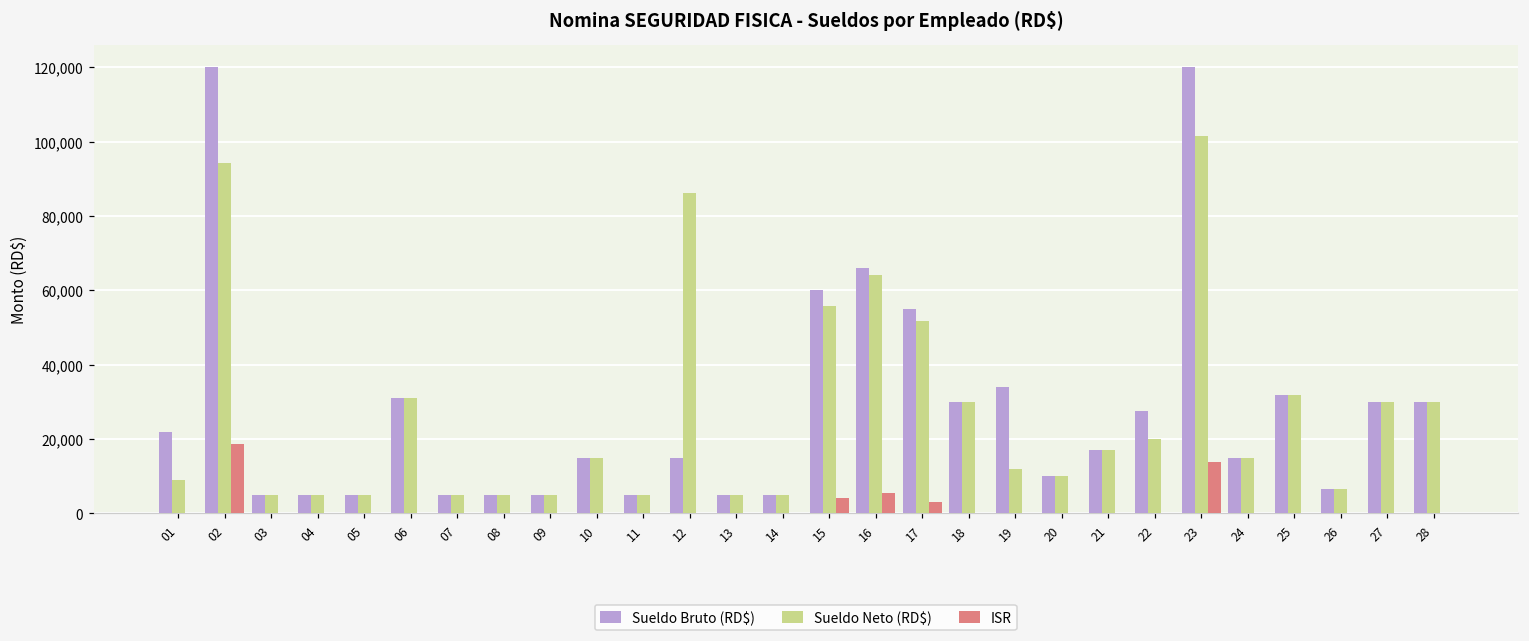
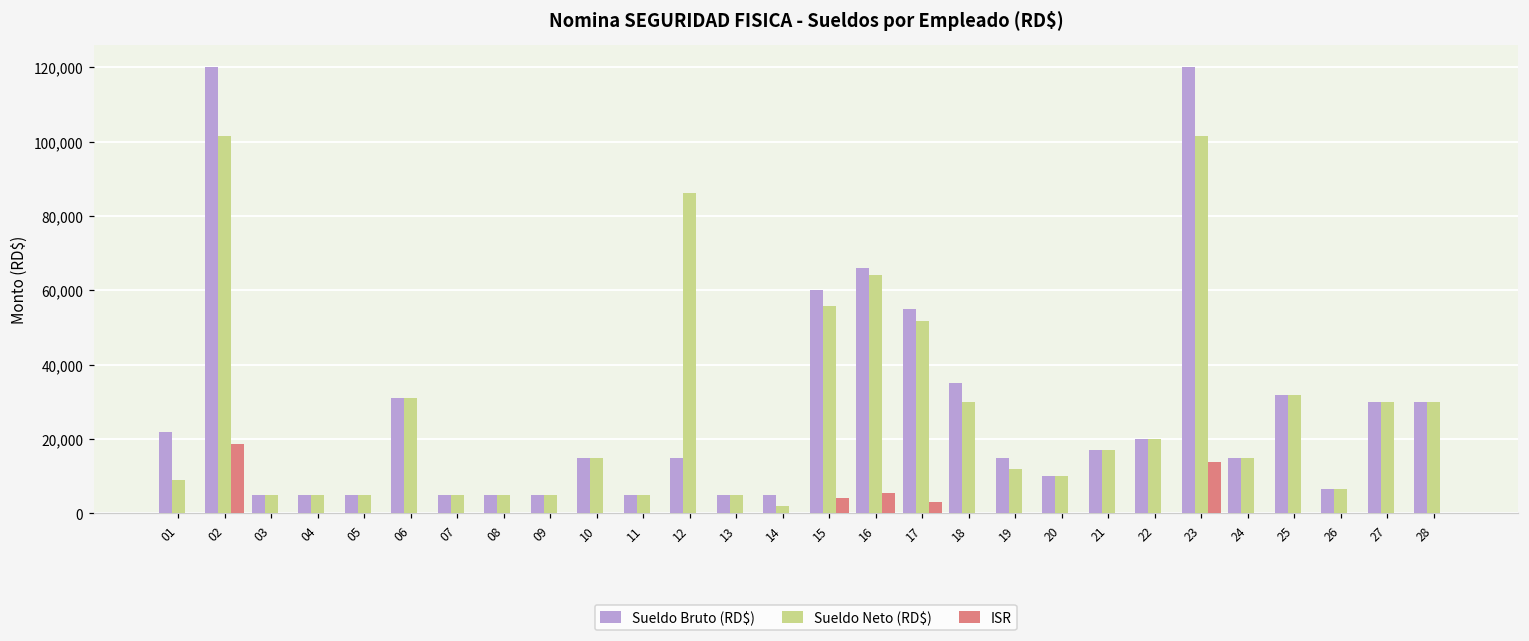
Sueldo Neto (RD$), 02: 94,000 -> 101,000
Sueldo Neto (RD$), 14: 5,000 -> 2,000
Sueldo Bruto (RD$), 18: 30,000 -> 35,000
Sueldo Bruto (RD$), 19: 34,000 -> 15,000
Sueldo Bruto (RD$), 22: 28,000 -> 20,000
